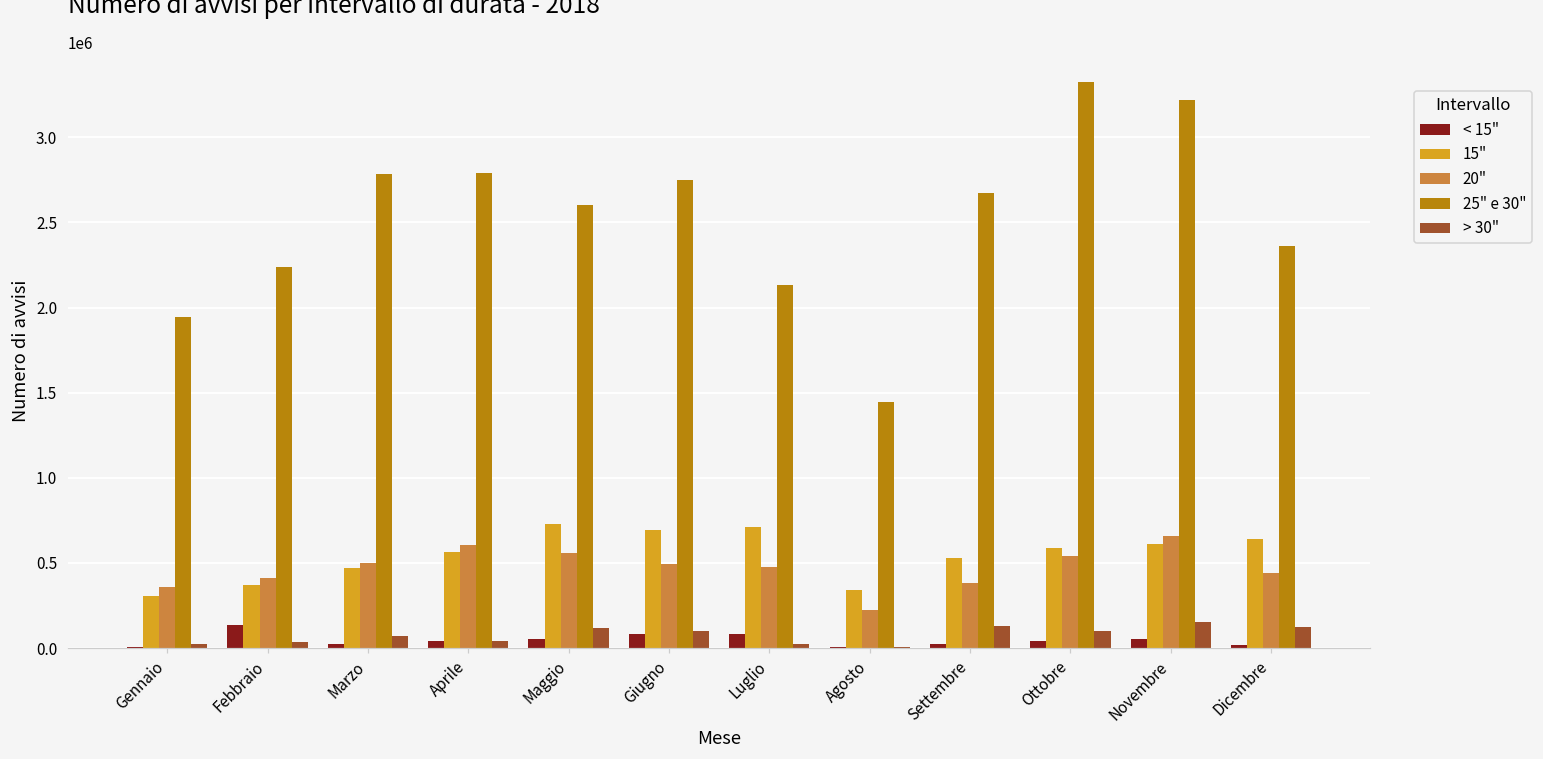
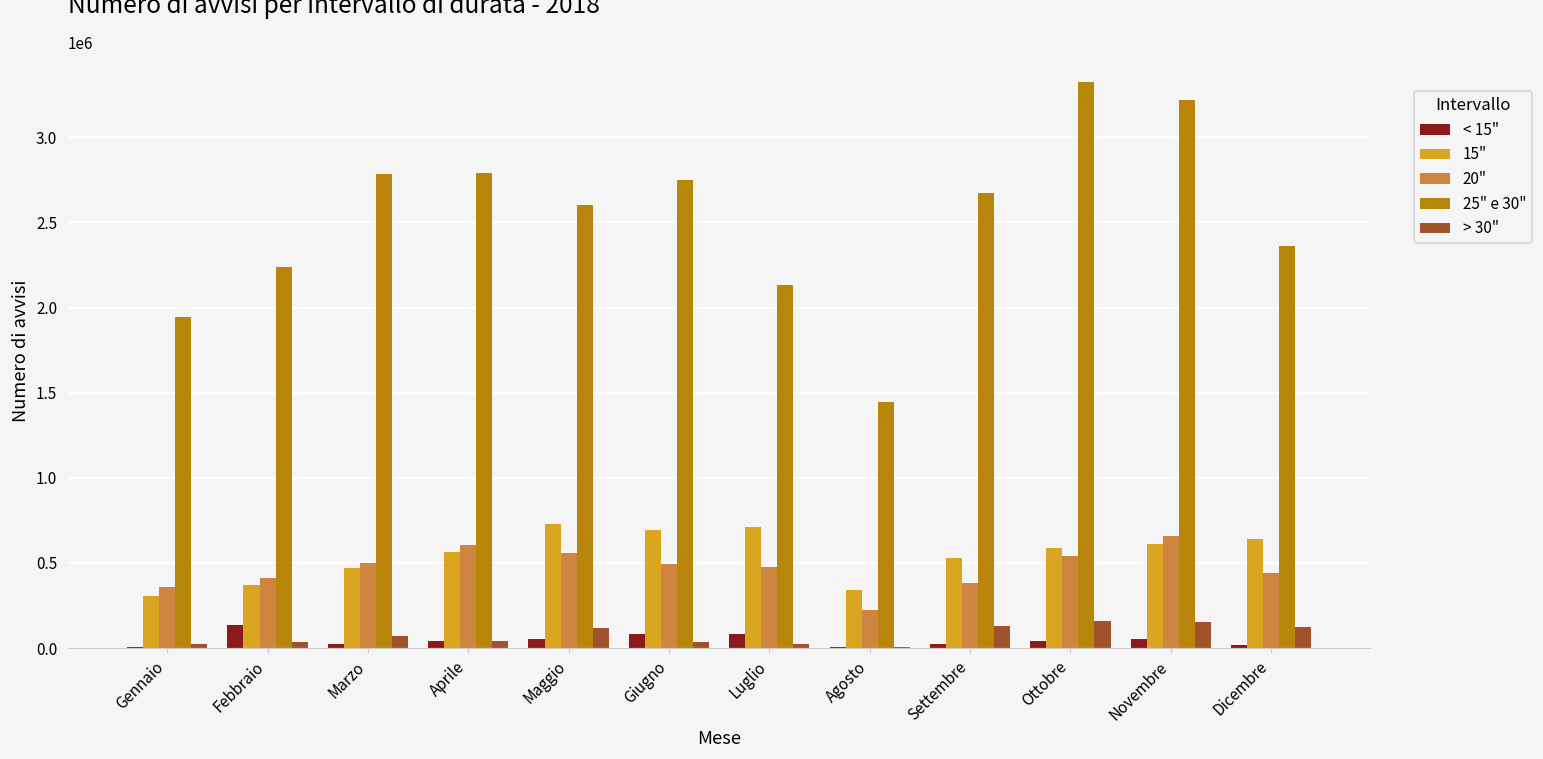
> 30", Giugno: 100000 -> 30000
> 30", Ottobre: 100000 -> 160000
